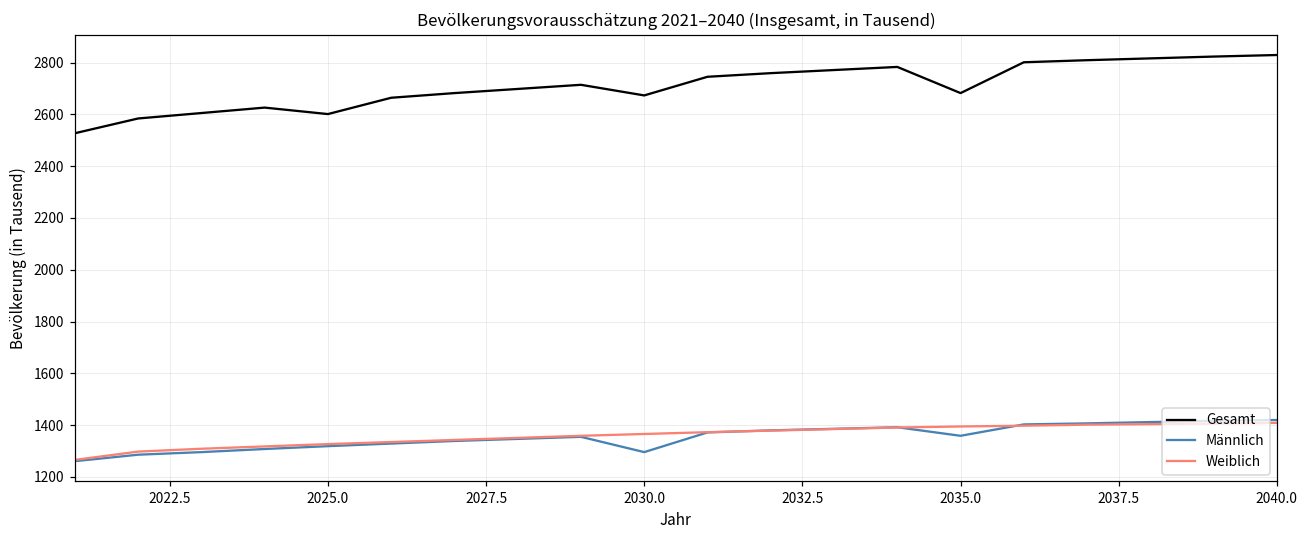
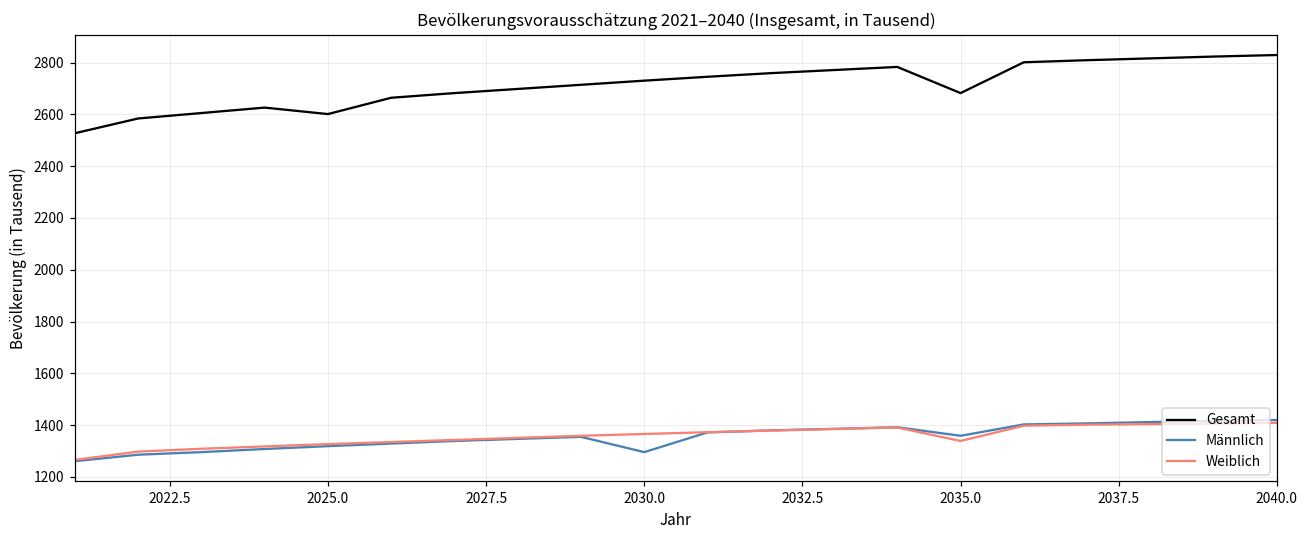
Gesamt, 2030.0: 2670 -> 2730
Weiblich, 2035.0: 1400 -> 1340
